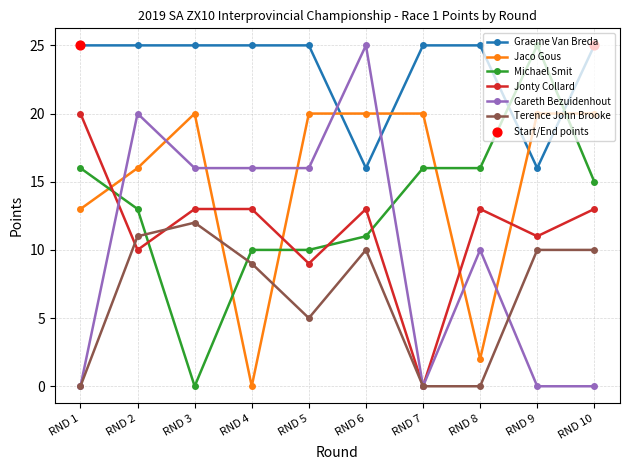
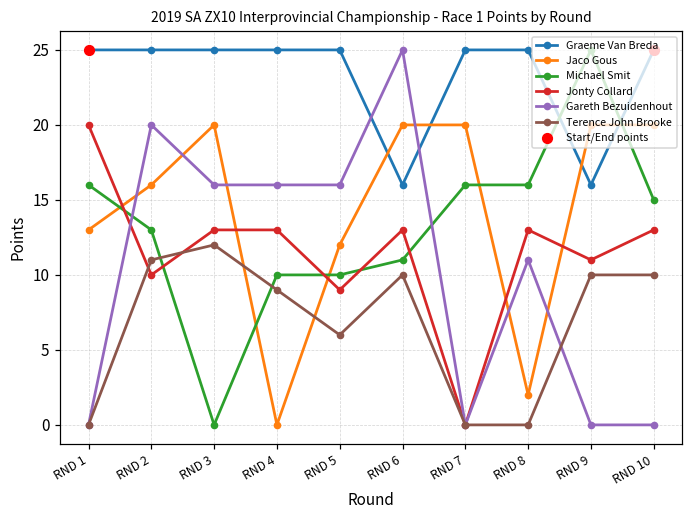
Jaco Gous, RND 5: 20 -> 12
Terence John Brooke, RND 5: 5 -> 6
Gareth Bezuidenhout, RND 8: 10 -> 11
